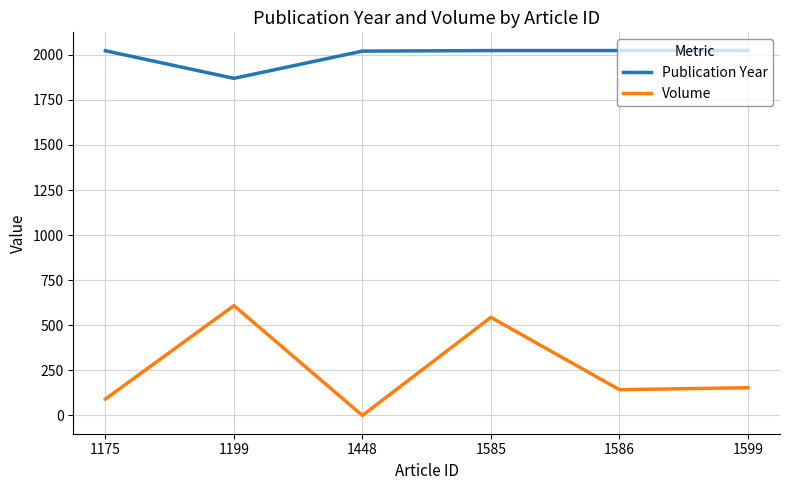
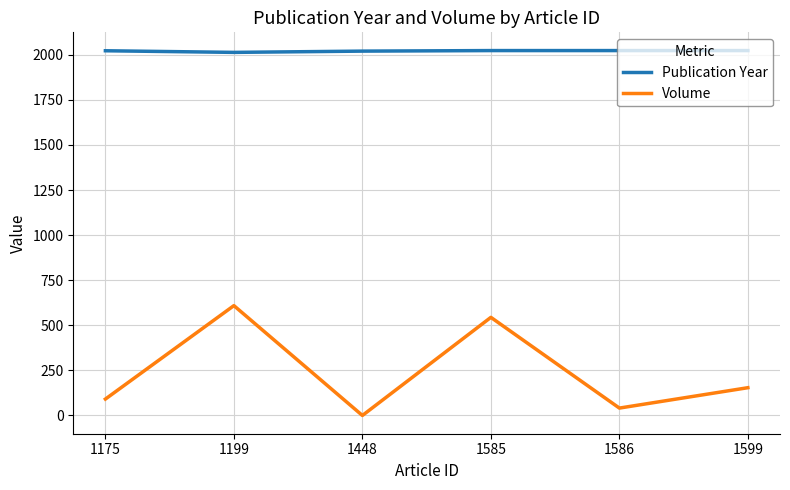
Publication Year, 1199: 1870 -> 2010
Volume, 1586: 140 -> 40
